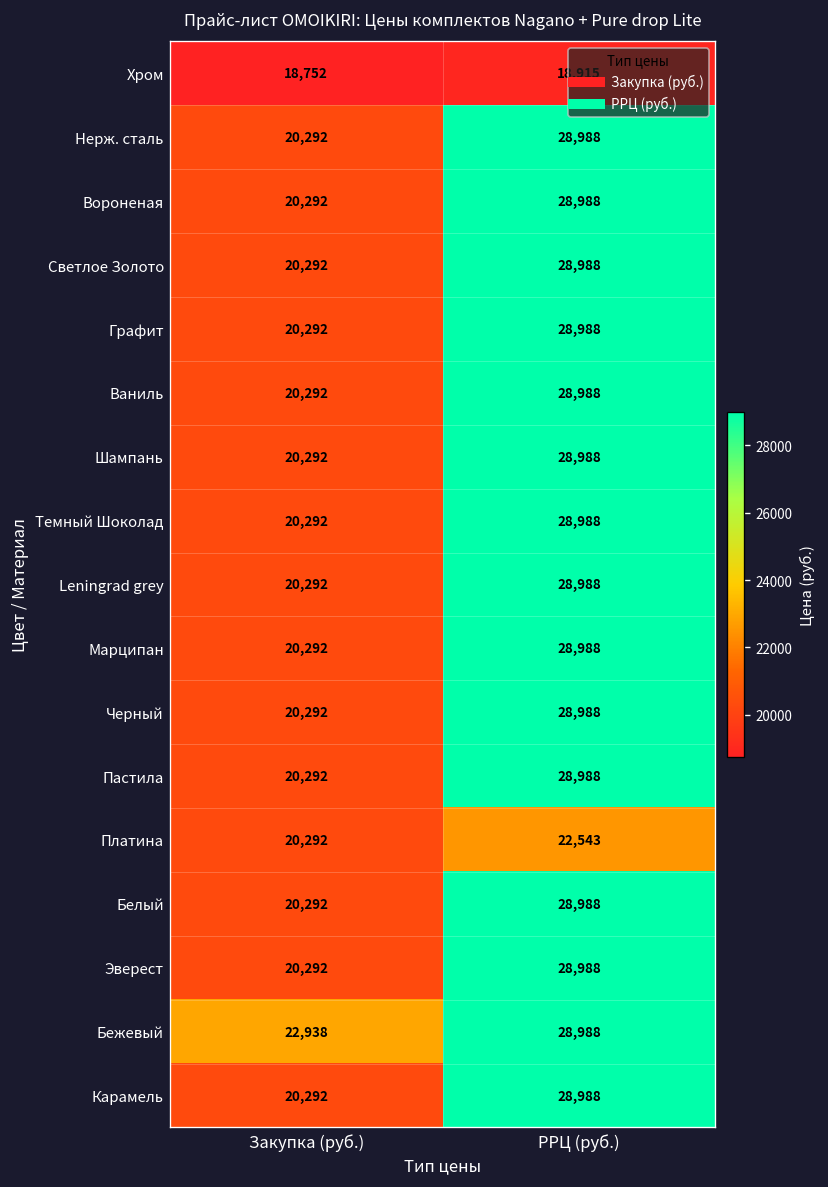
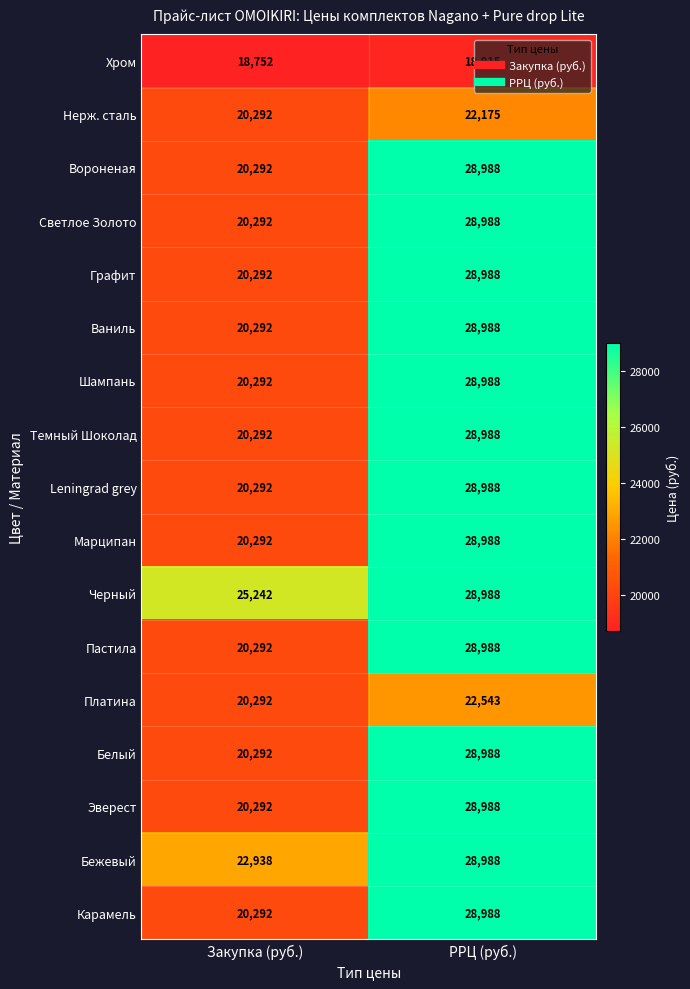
Нерж. сталь, РРЦ (руб.): 28,988 -> 22,175
Черный, Закупка (руб.): 20,292 -> 25,242
